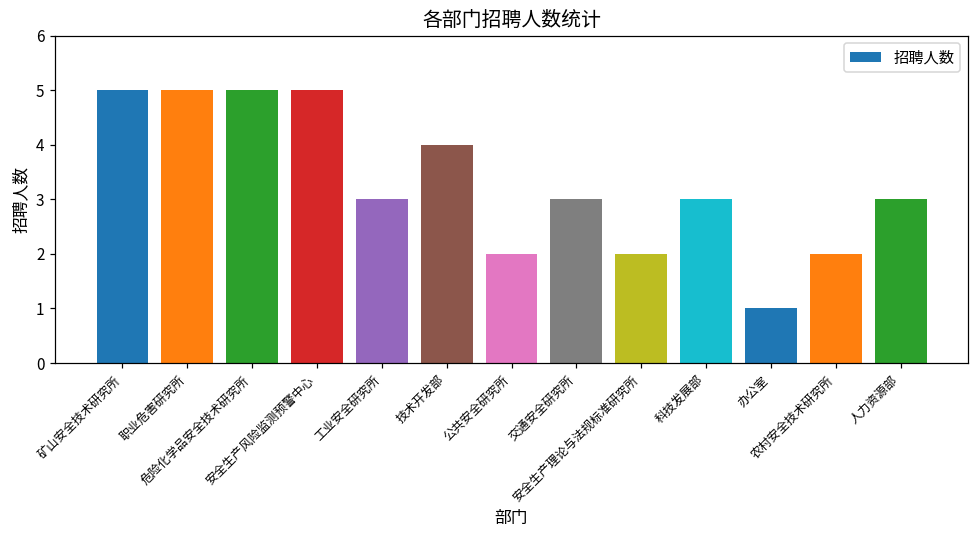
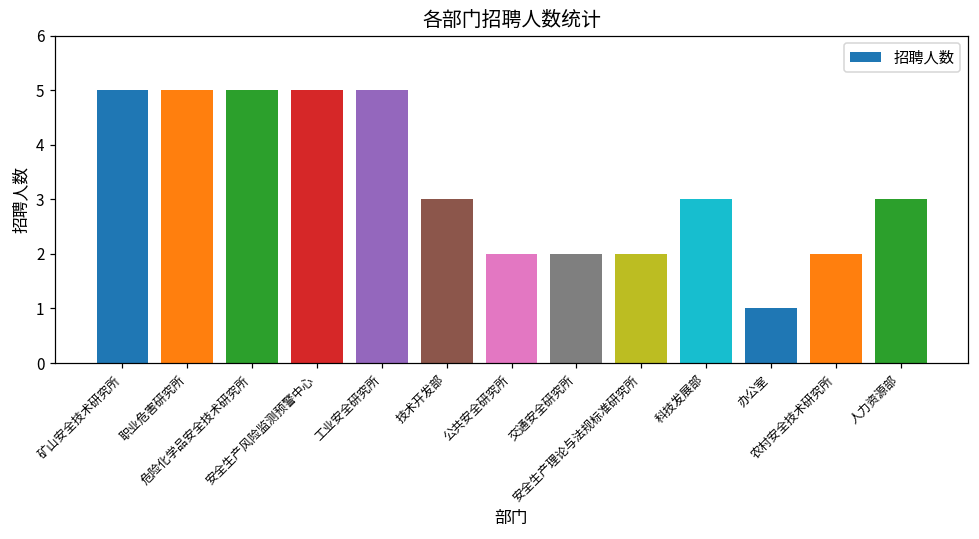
工业安全研究所: 3 -> 5
技术开发部: 4 -> 3
交通安全研究所: 3 -> 2
